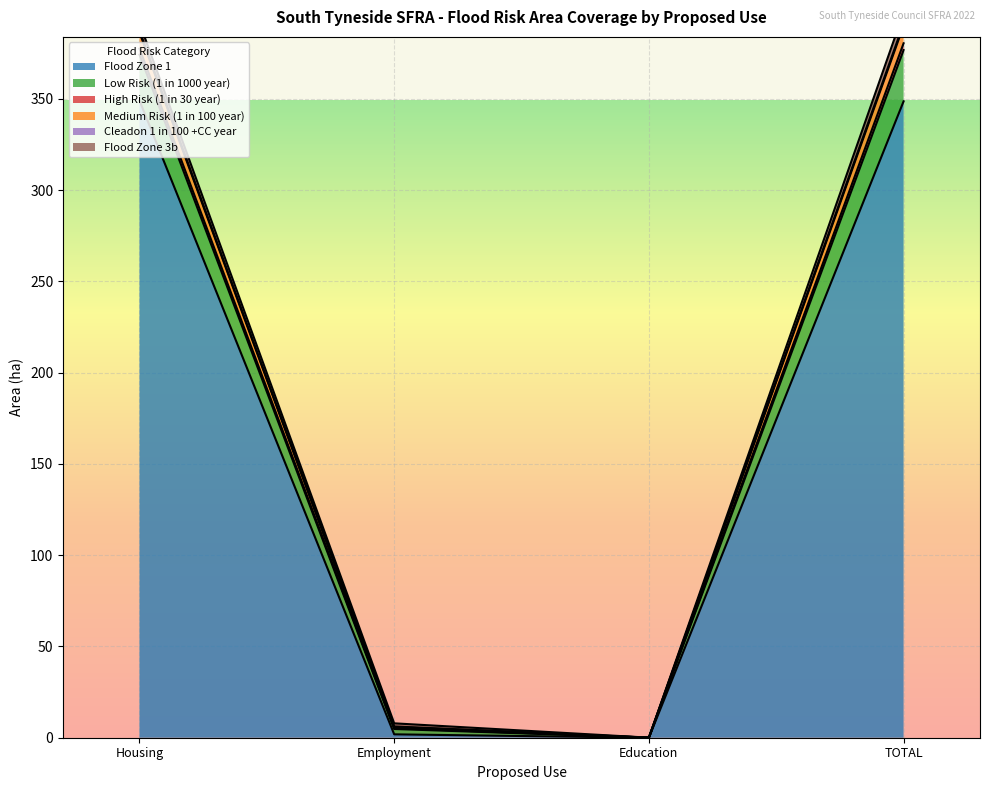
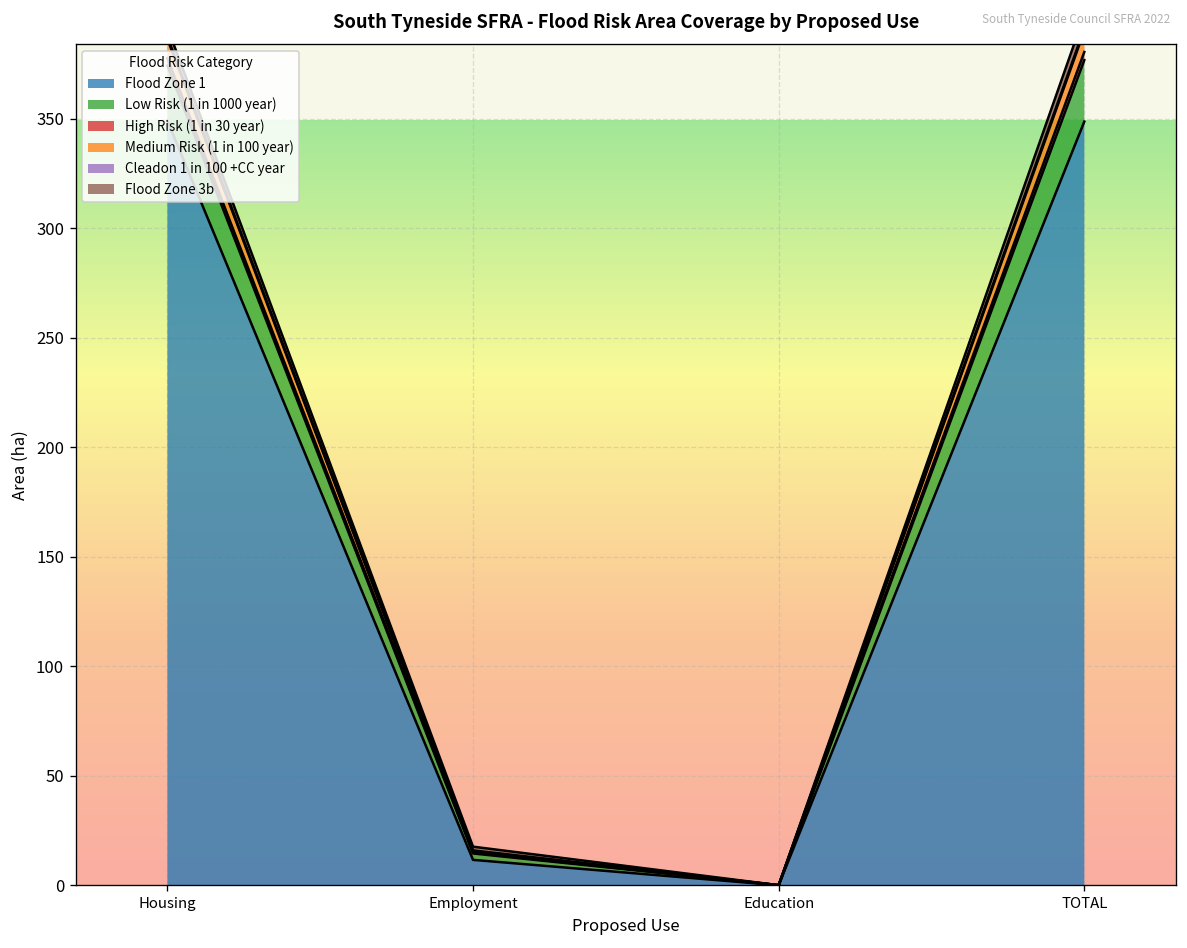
Flood Zone 1, Employment: 2 -> 12
